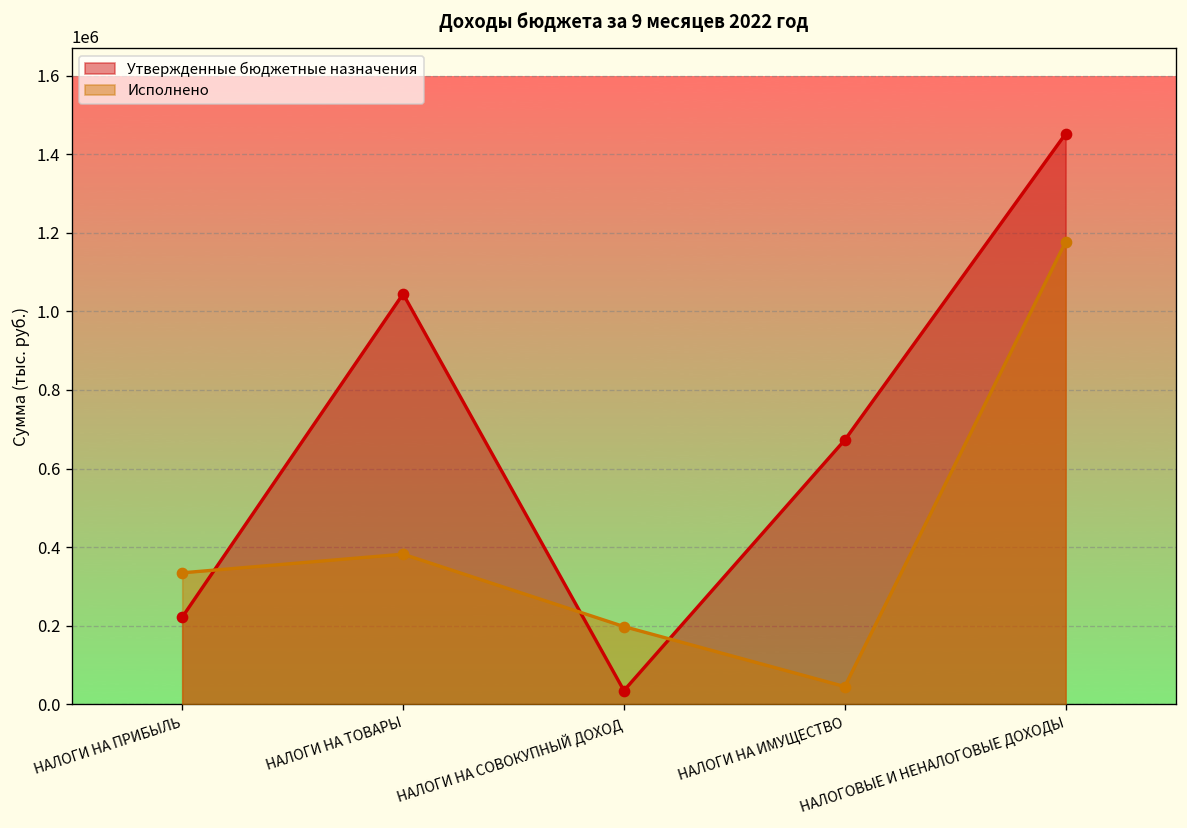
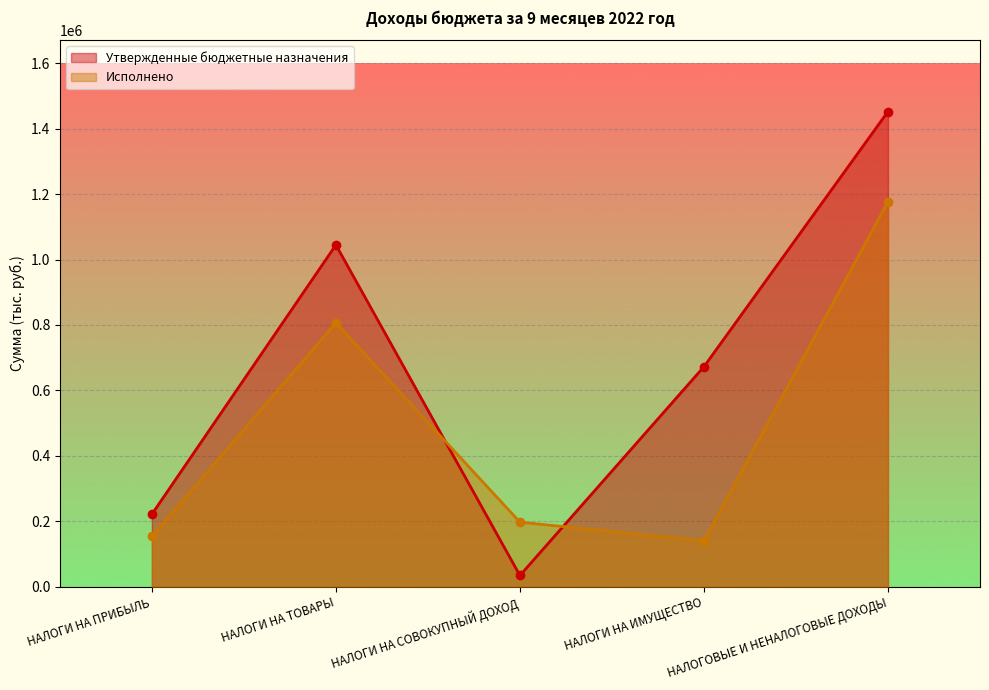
Исполнено, НАЛОГИ НА ПРИБЫЛЬ: 330000 -> 150000
Исполнено, НАЛОГИ НА ТОВАРЫ: 380000 -> 810000
Исполнено, НАЛОГИ НА ИМУЩЕСТВО: 50000 -> 140000
